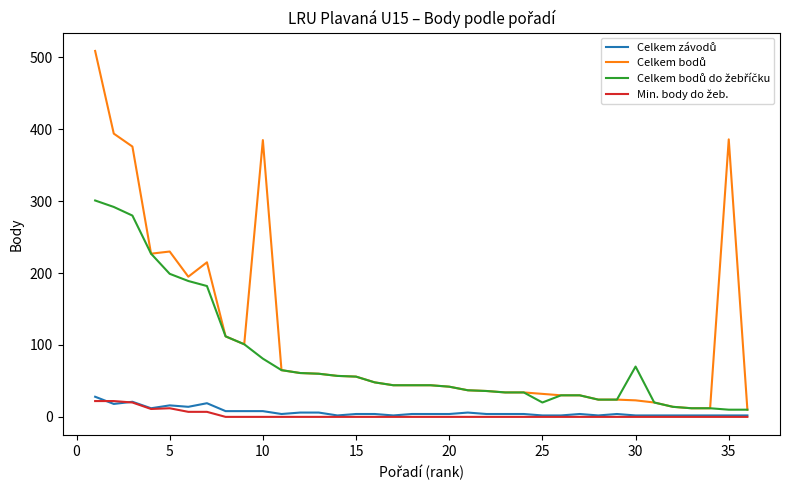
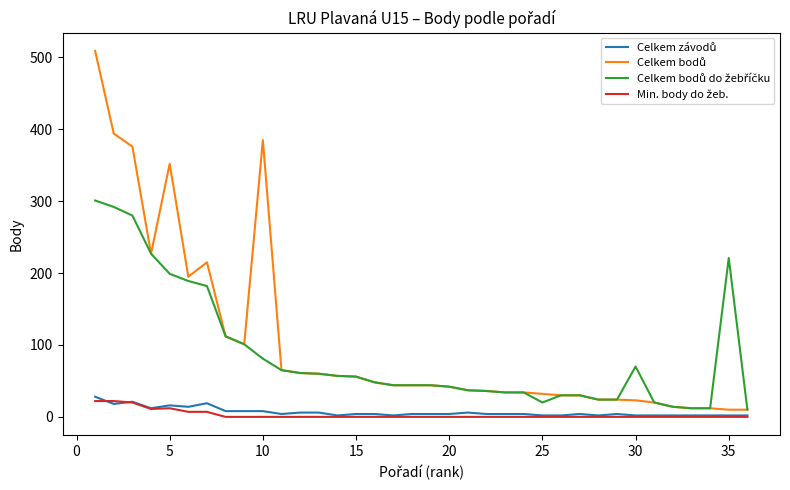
Celkem bodů, 5: 230 -> 350
Celkem bodů, 35: 390 -> 10
Celkem bodů do žebříčku, 35: 10 -> 220
